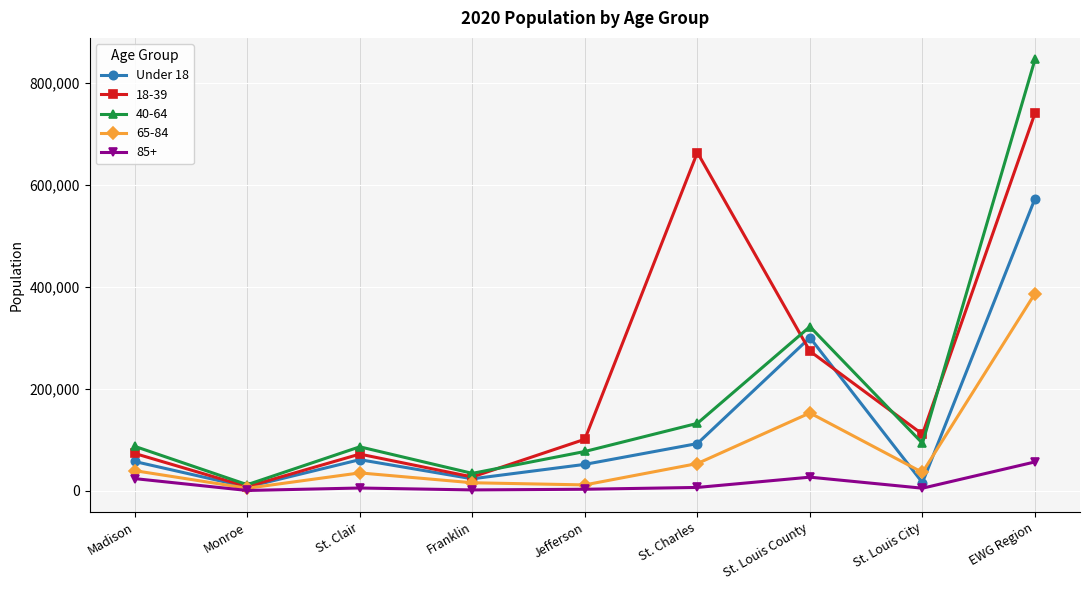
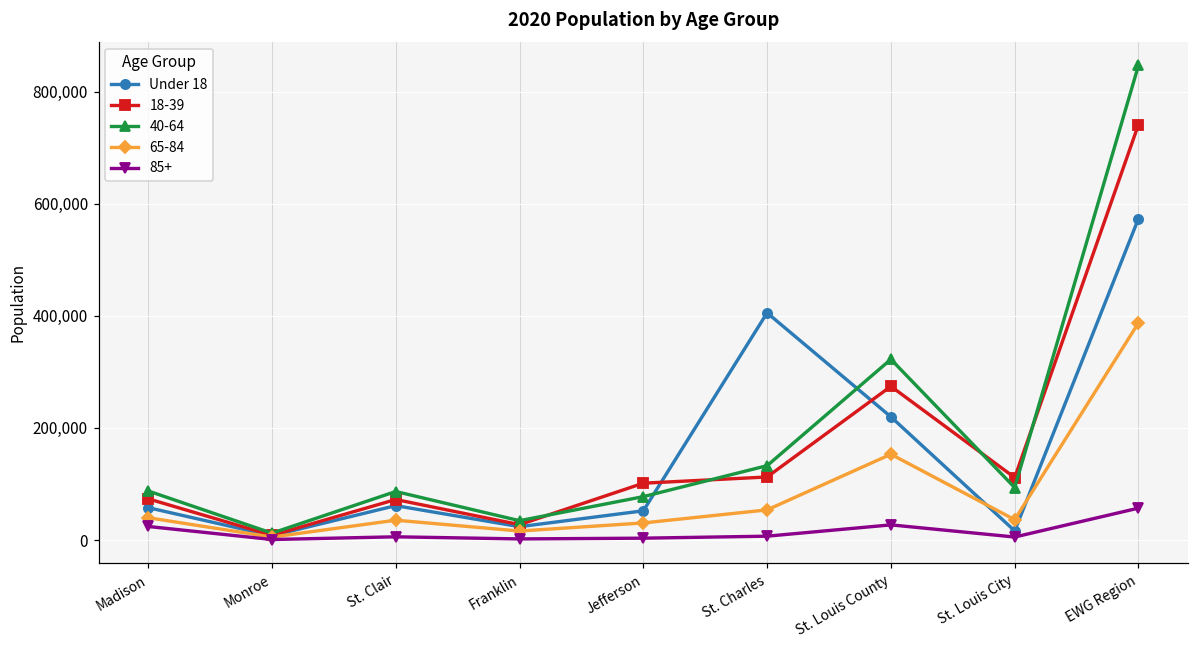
65-84, Jefferson: 10,000 -> 30,000
Under 18, St. Charles: 90,000 -> 410,000
18-39, St. Charles: 660,000 -> 110,000
Under 18, St. Louis County: 300,000 -> 220,000
